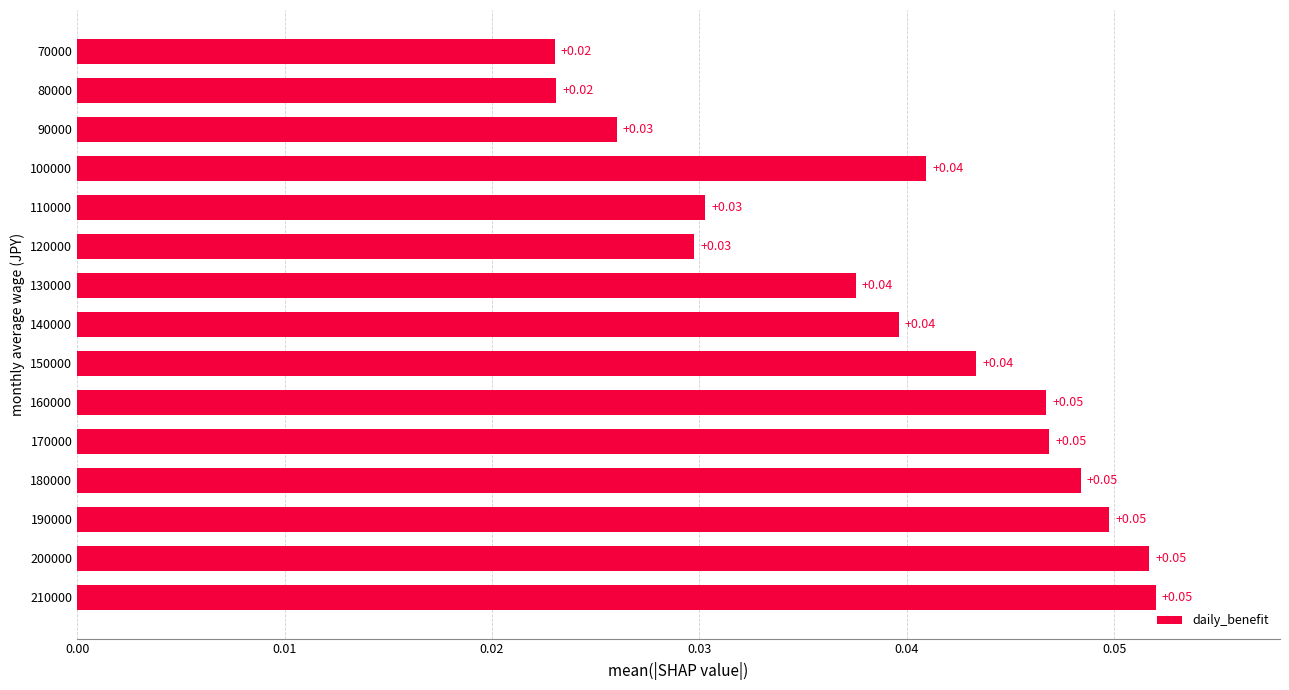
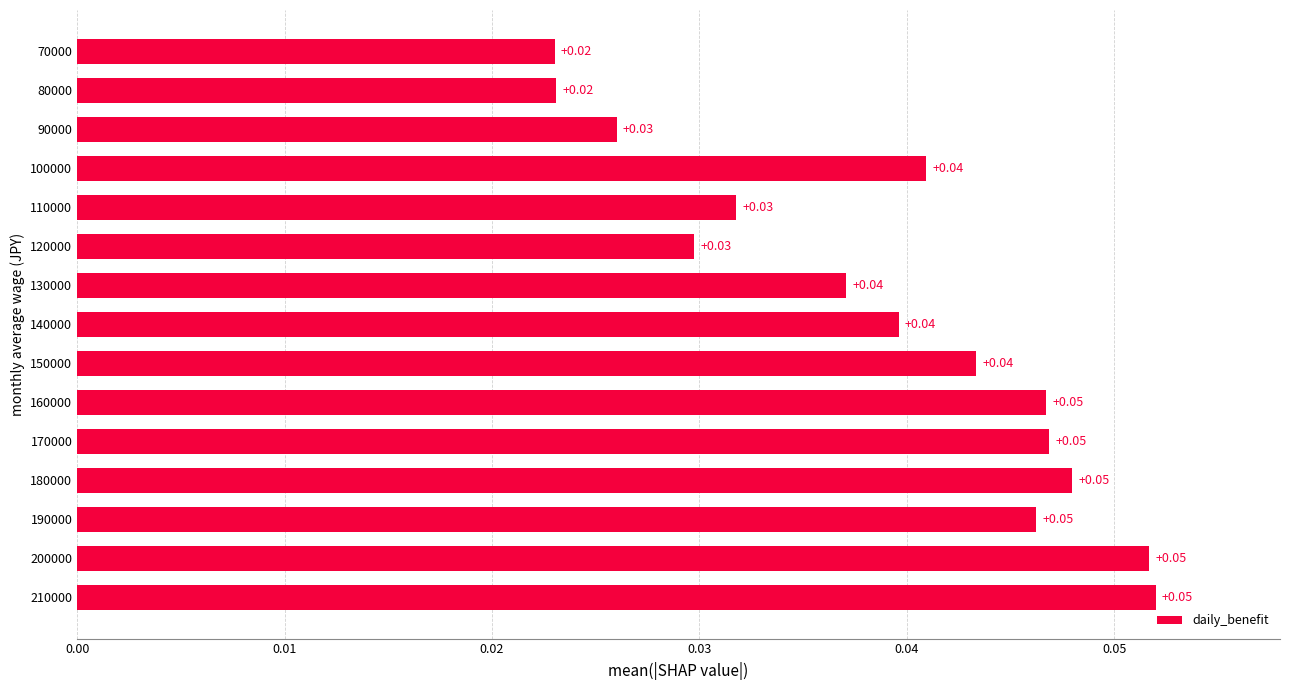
110000: 0.0303 -> 0.0318
130000: 0.0375 -> 0.0371
180000: 0.0484 -> 0.0480
190000: 0.0498 -> 0.0463
